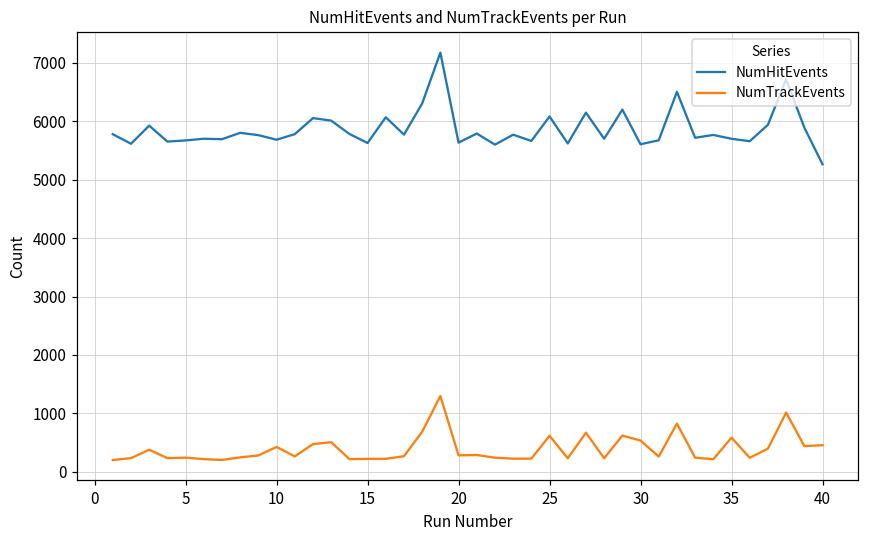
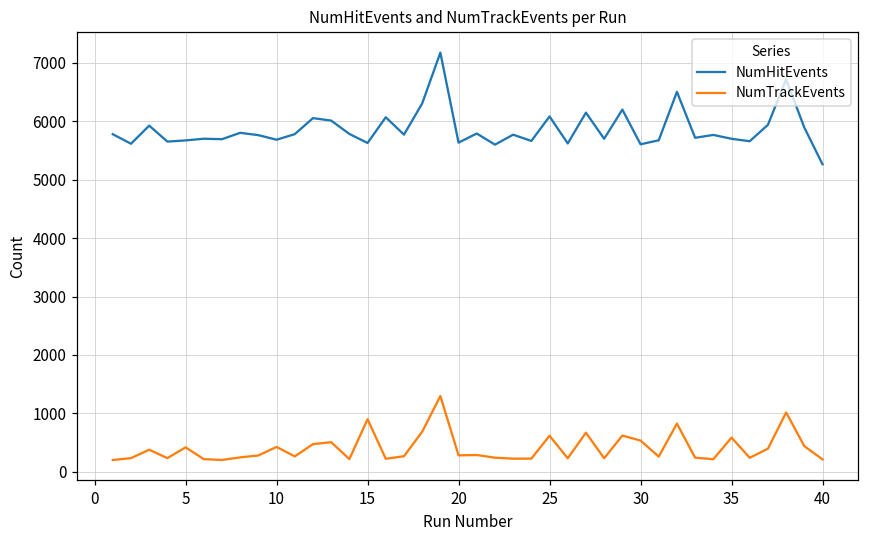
NumTrackEvents, 5: 200 -> 400
NumTrackEvents, 15: 200 -> 900
NumTrackEvents, 40: 500 -> 200
